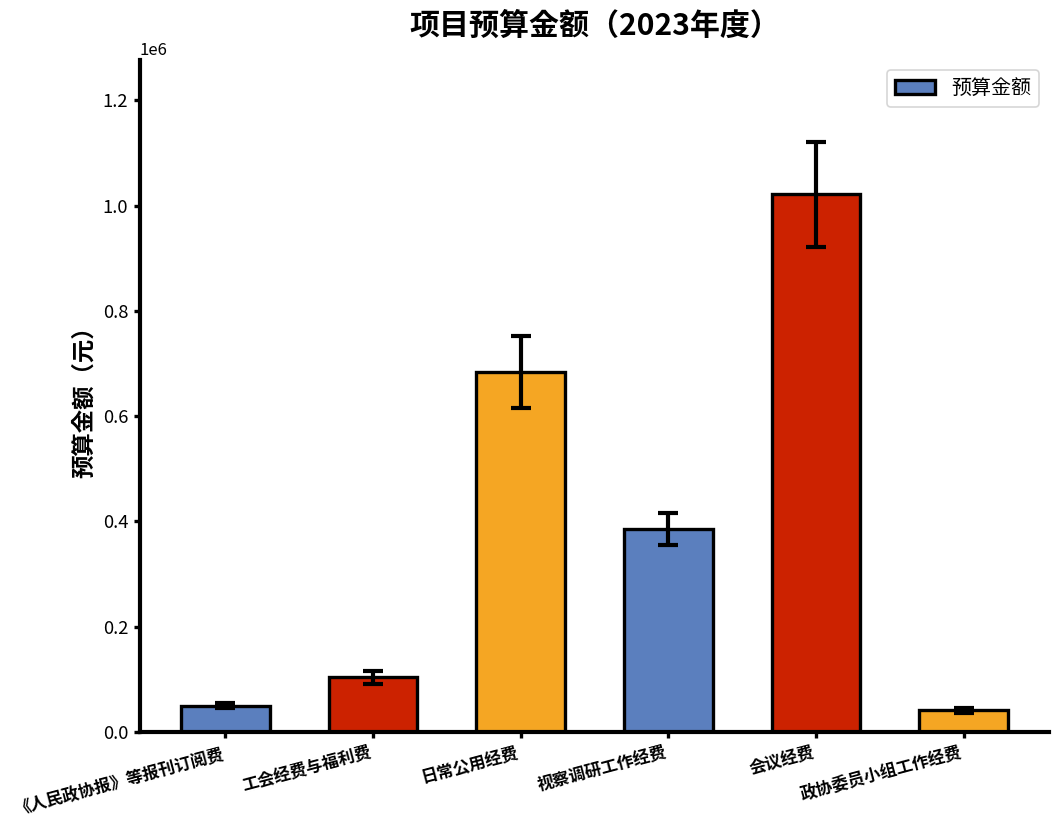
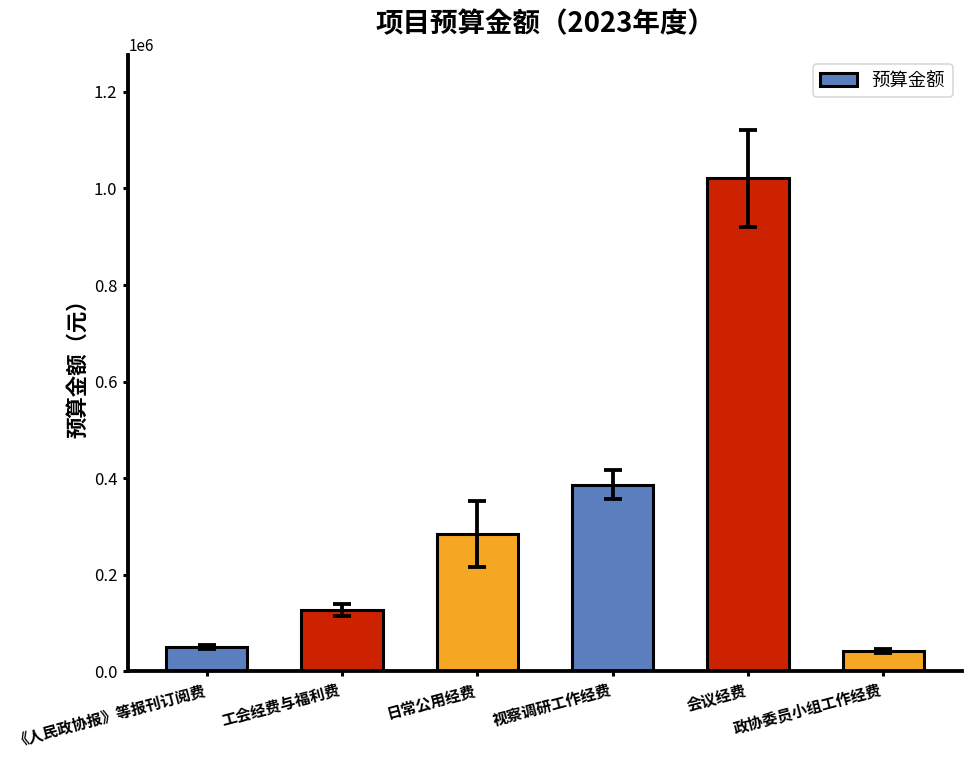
预算金额, 工会经费与福利费: 100000 -> 130000
预算金额, 日常公用经费: 680000 -> 280000
